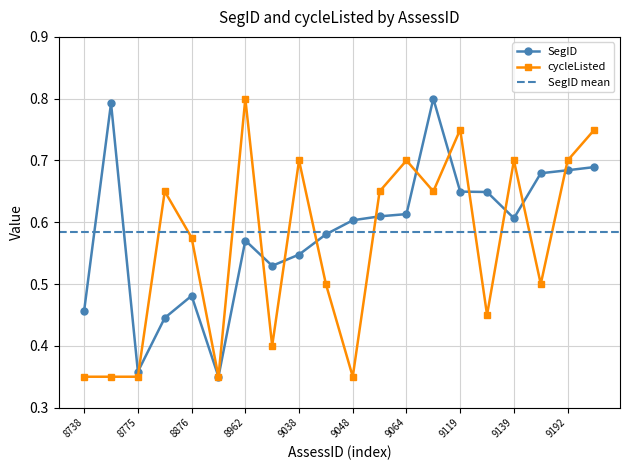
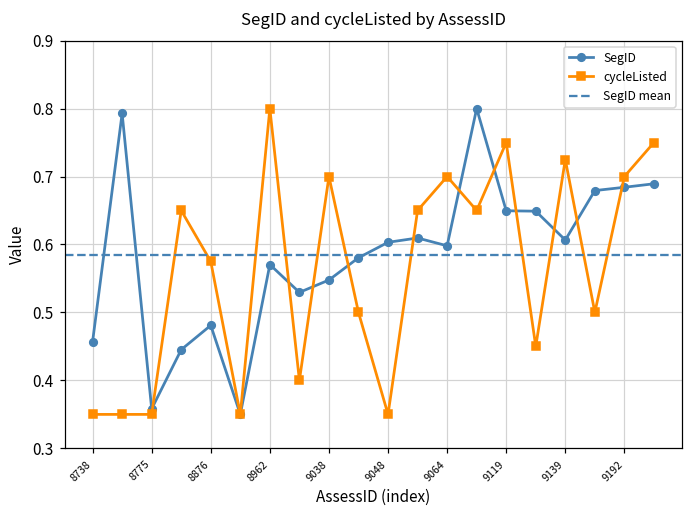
SegID, 9064: 0.61 -> 0.60
cycleListed, 9139: 0.70 -> 0.73
